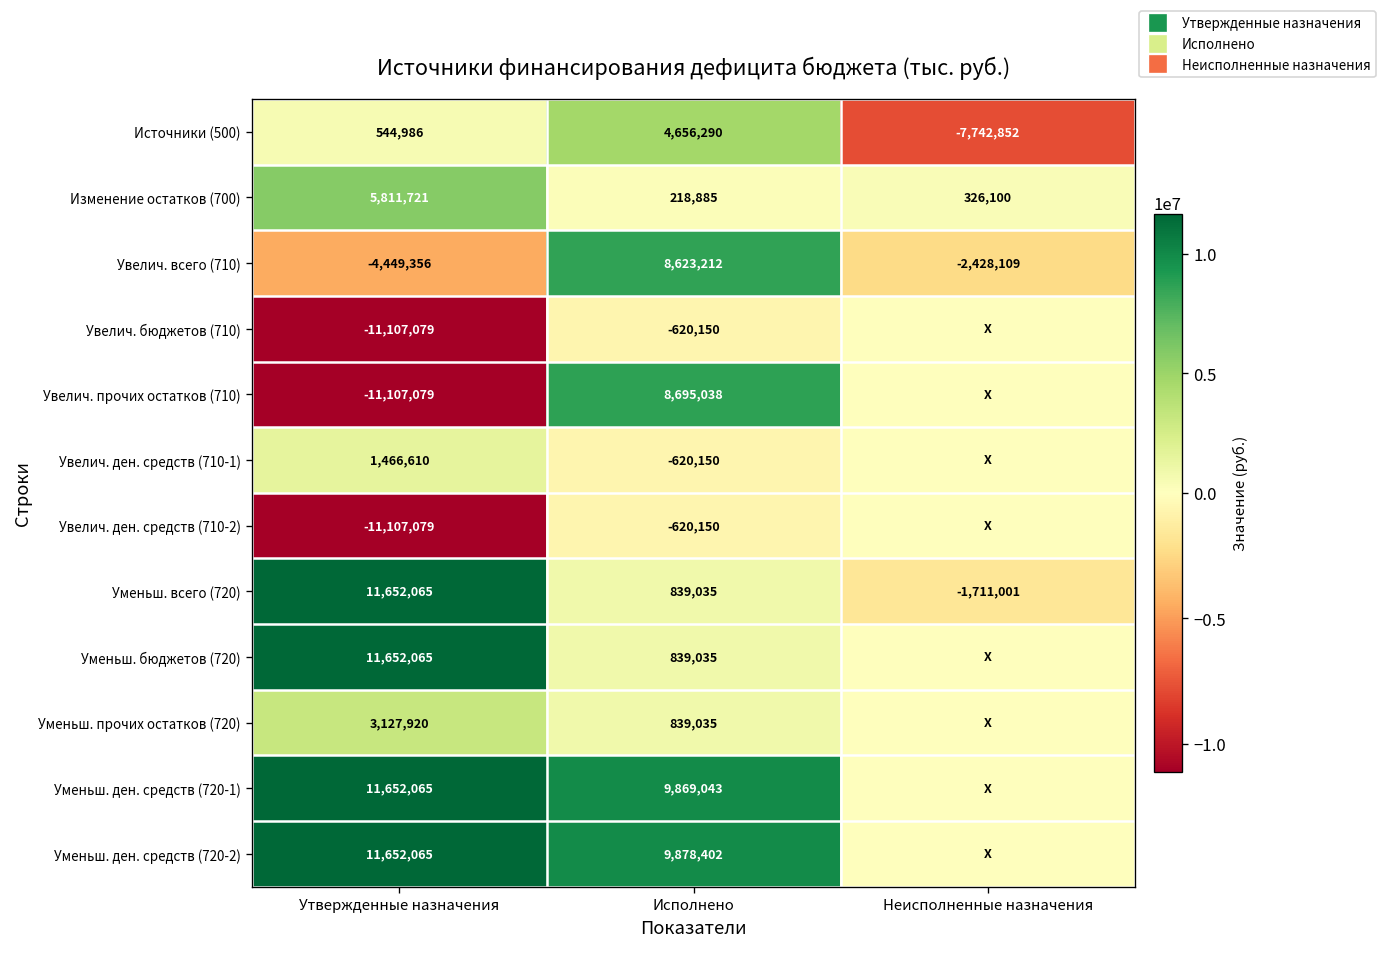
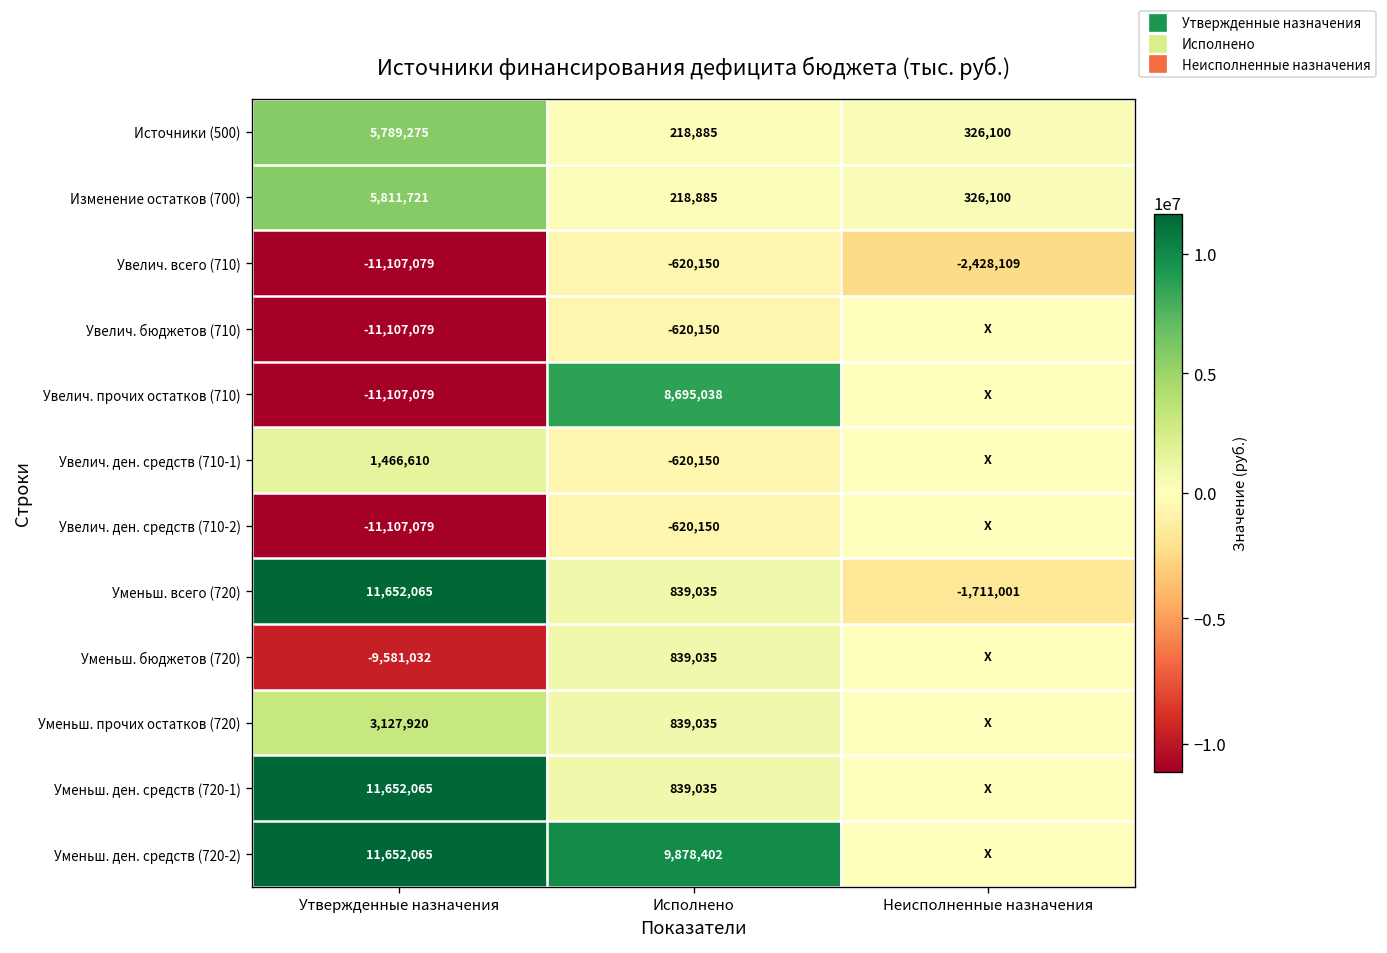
Источники (500), Утвержденные назначения: 544,986 -> 5,789,275
Источники (500), Исполнено: 4,656,290 -> 218,885
Источники (500), Неисполненные назначения: -7,742,852 -> 326,100
Увелич. всего (710), Утвержденные назначения: -4,449,356 -> -11,107,079
Увелич. всего (710), Исполнено: 8,623,212 -> -620,150
Уменьш. бюджетов (720), Утвержденные назначения: 11,652,065 -> -9,581,032
Уменьш. ден. средств (720-1), Исполнено: 9,869,043 -> 839,035
